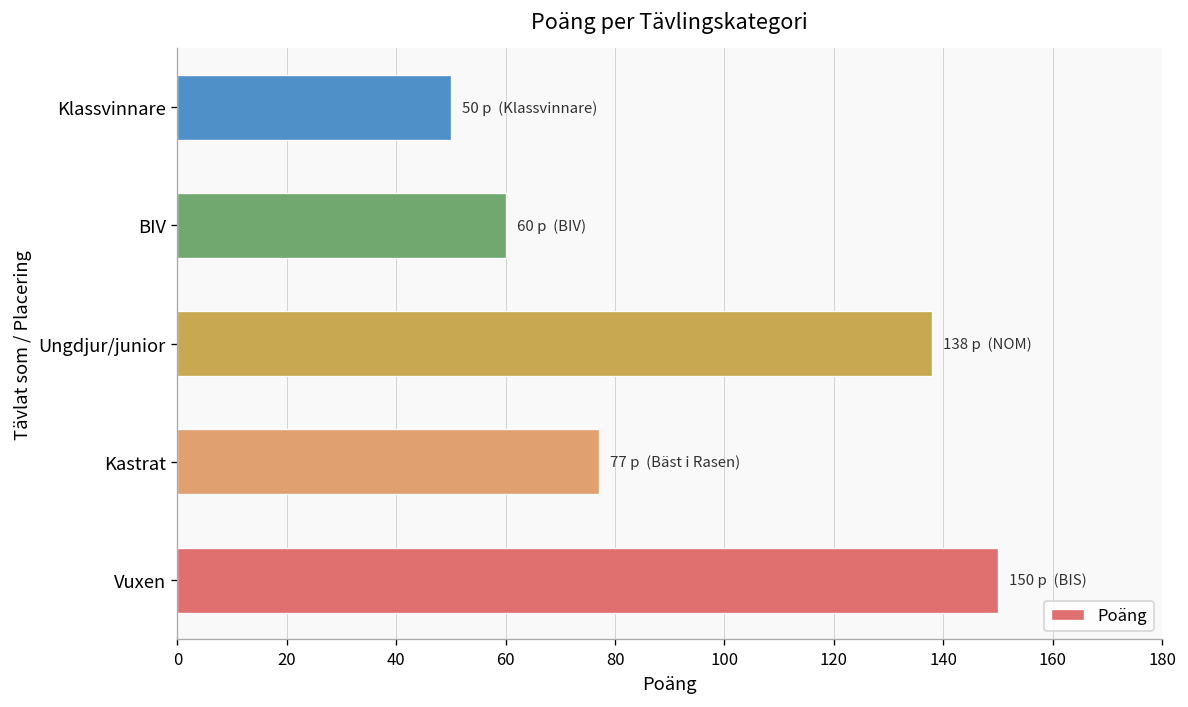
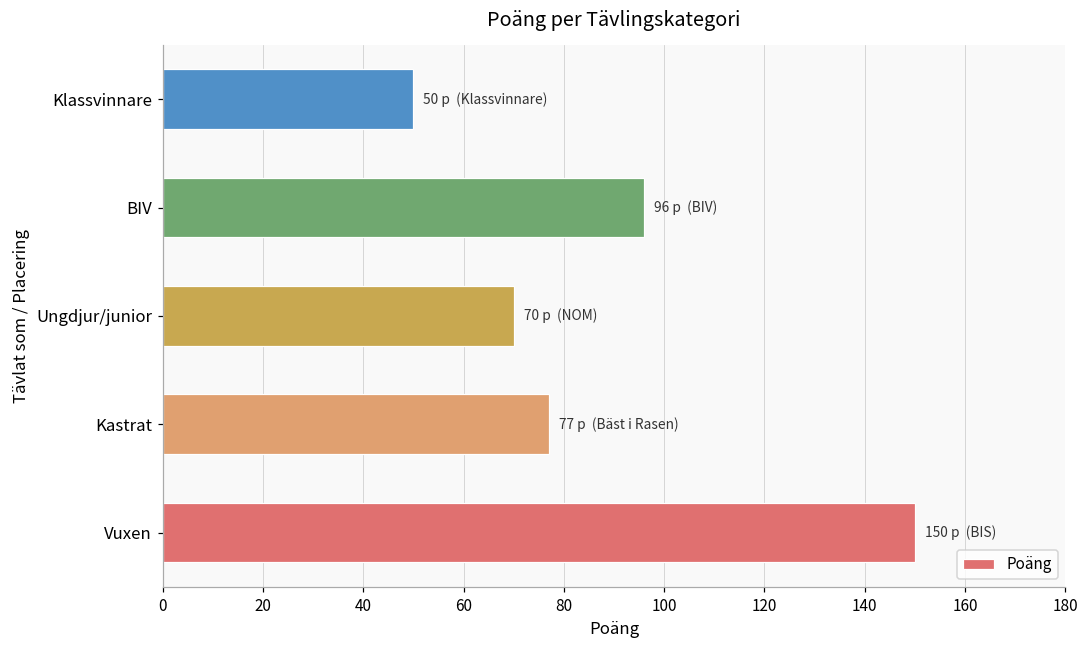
BIV: 60 -> 96
Ungdjur/junior: 138 -> 70
